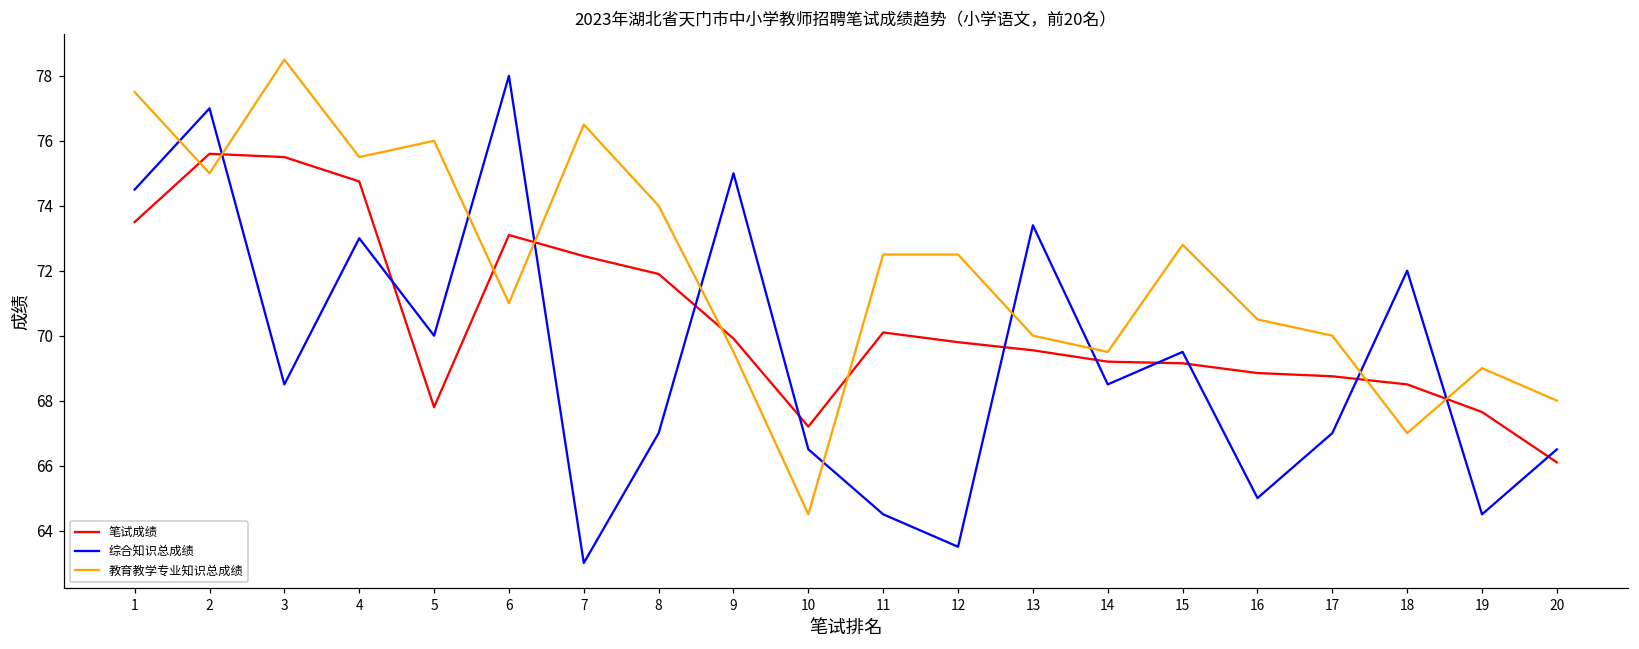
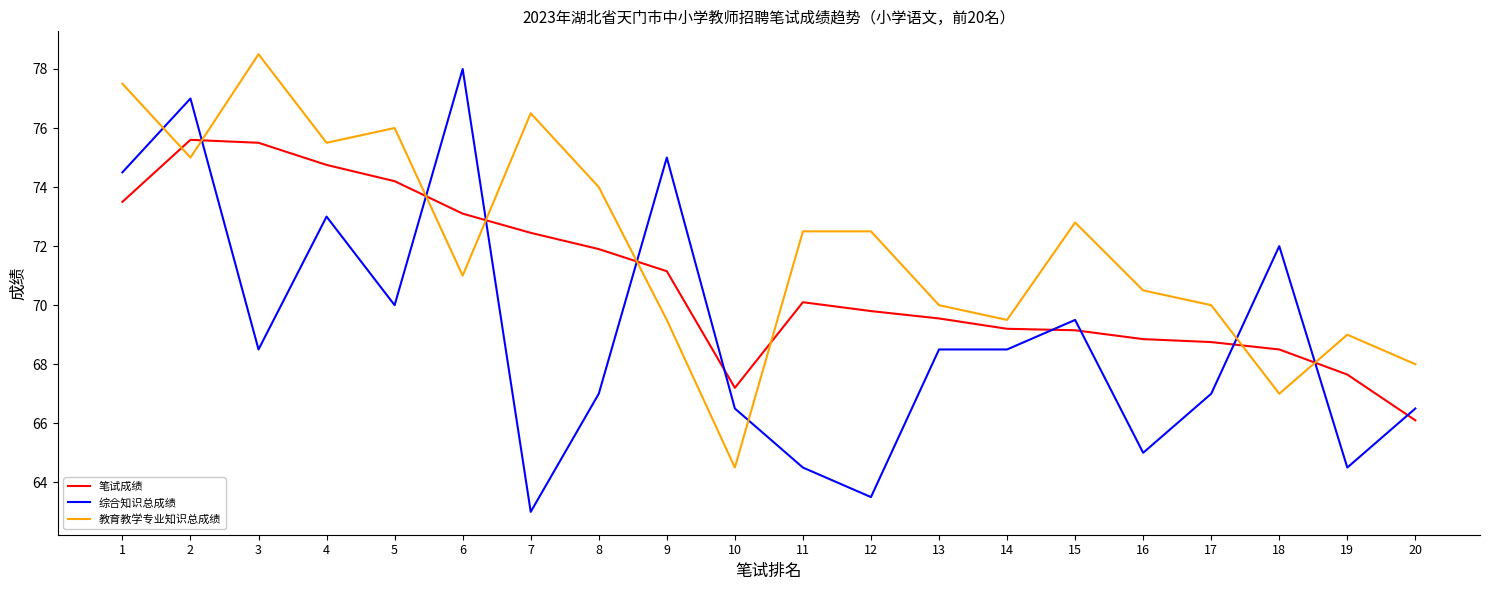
笔试成绩, 5: 67.8 -> 74.2
笔试成绩, 9: 69.9 -> 71.2
综合知识总成绩, 13: 73.4 -> 68.5
